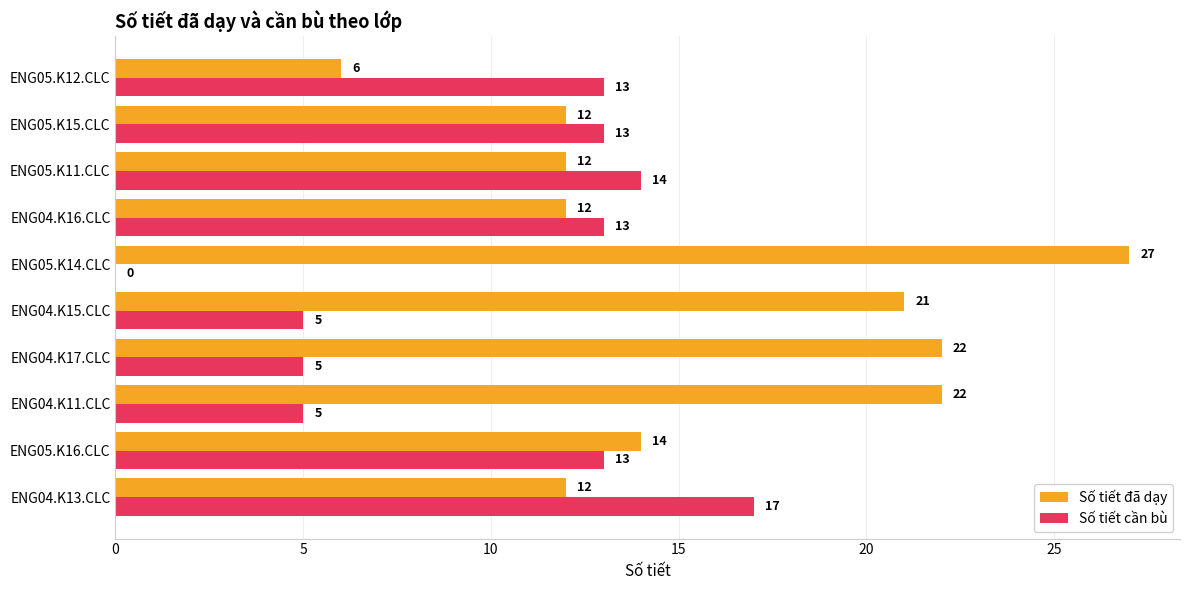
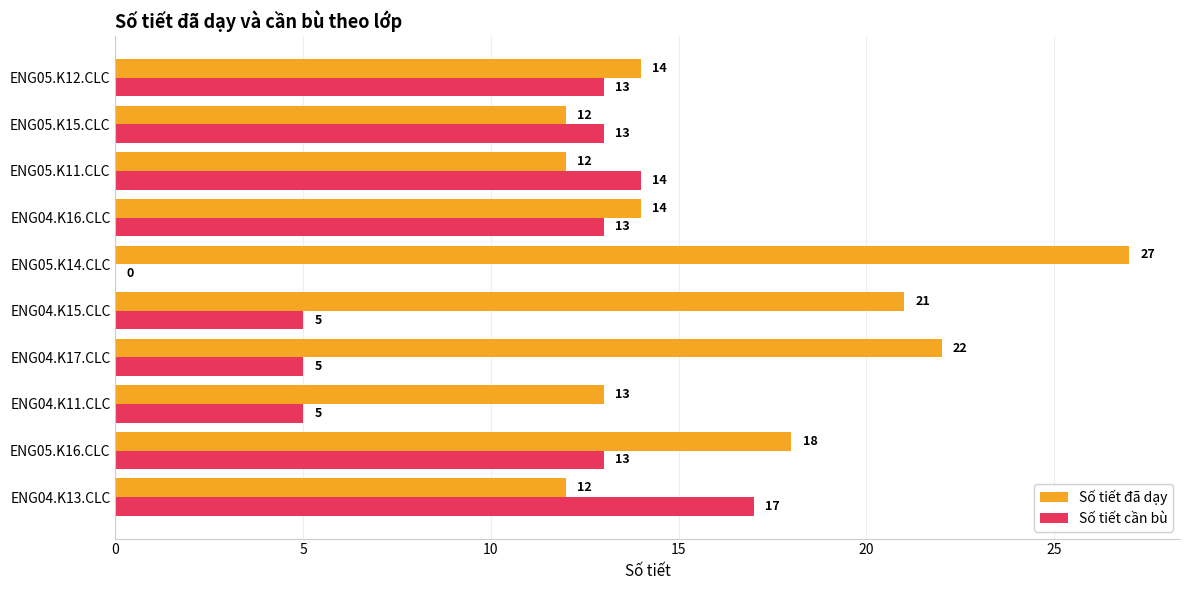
Số tiết đã dạy, ENG05.K12.CLC: 6 -> 14
Số tiết đã dạy, ENG04.K16.CLC: 12 -> 14
Số tiết đã dạy, ENG04.K11.CLC: 22 -> 13
Số tiết đã dạy, ENG05.K16.CLC: 14 -> 18
